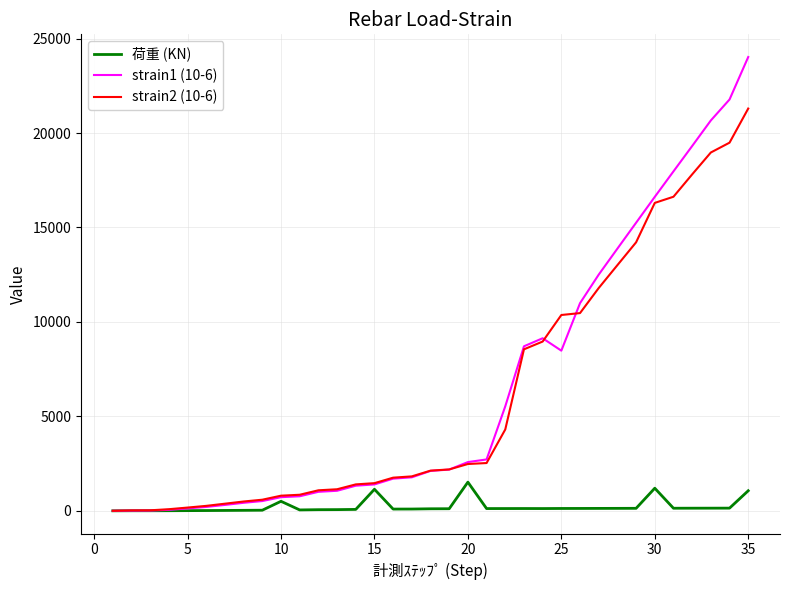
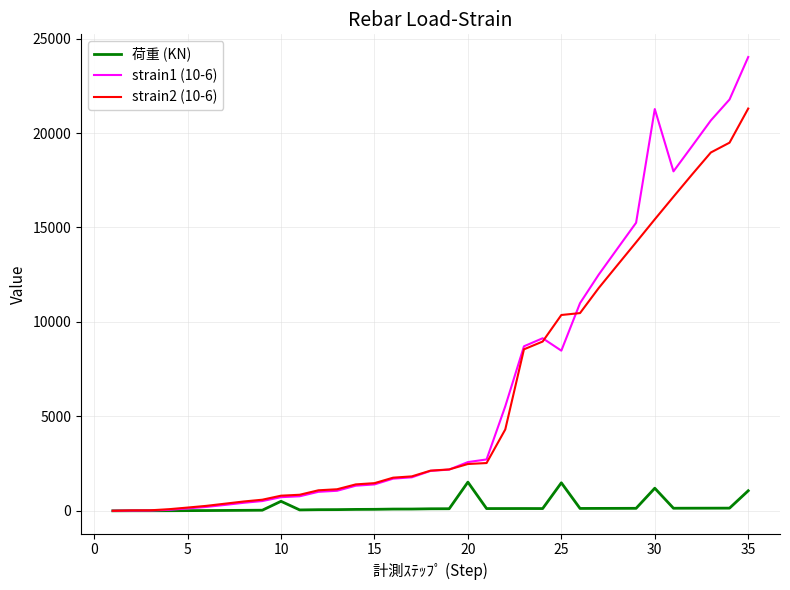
荷重 (KN), 15: 1100 -> 100
荷重 (KN), 25: 100 -> 1500
strain1 (10-6), 30: 16600 -> 21300
strain2 (10-6), 30: 16300 -> 15400
